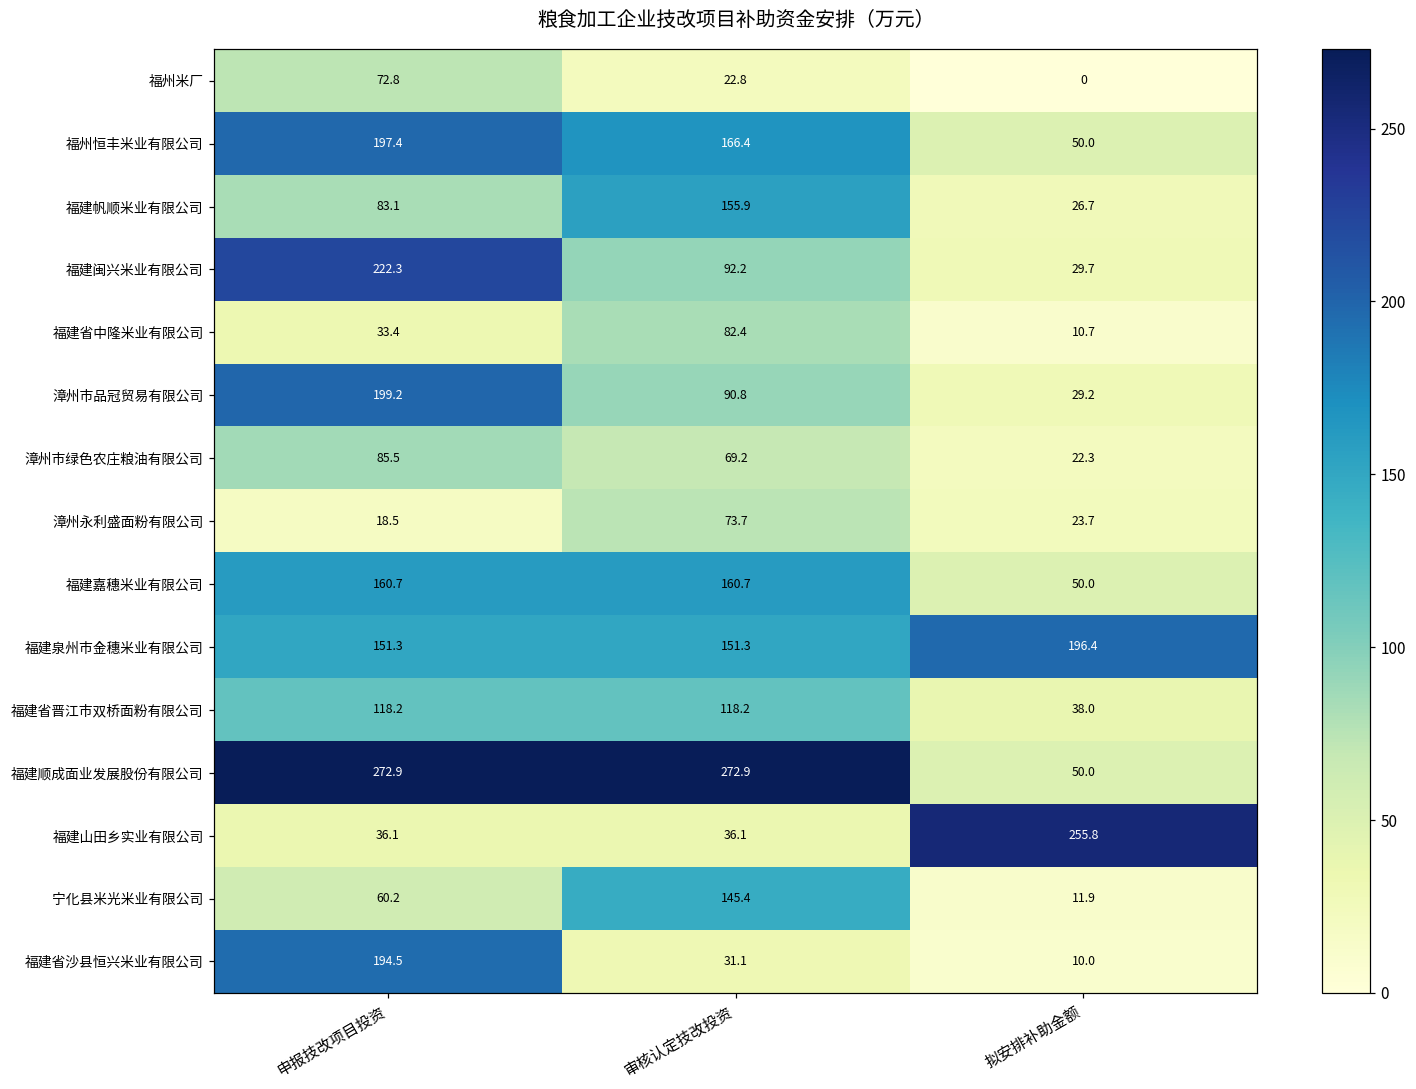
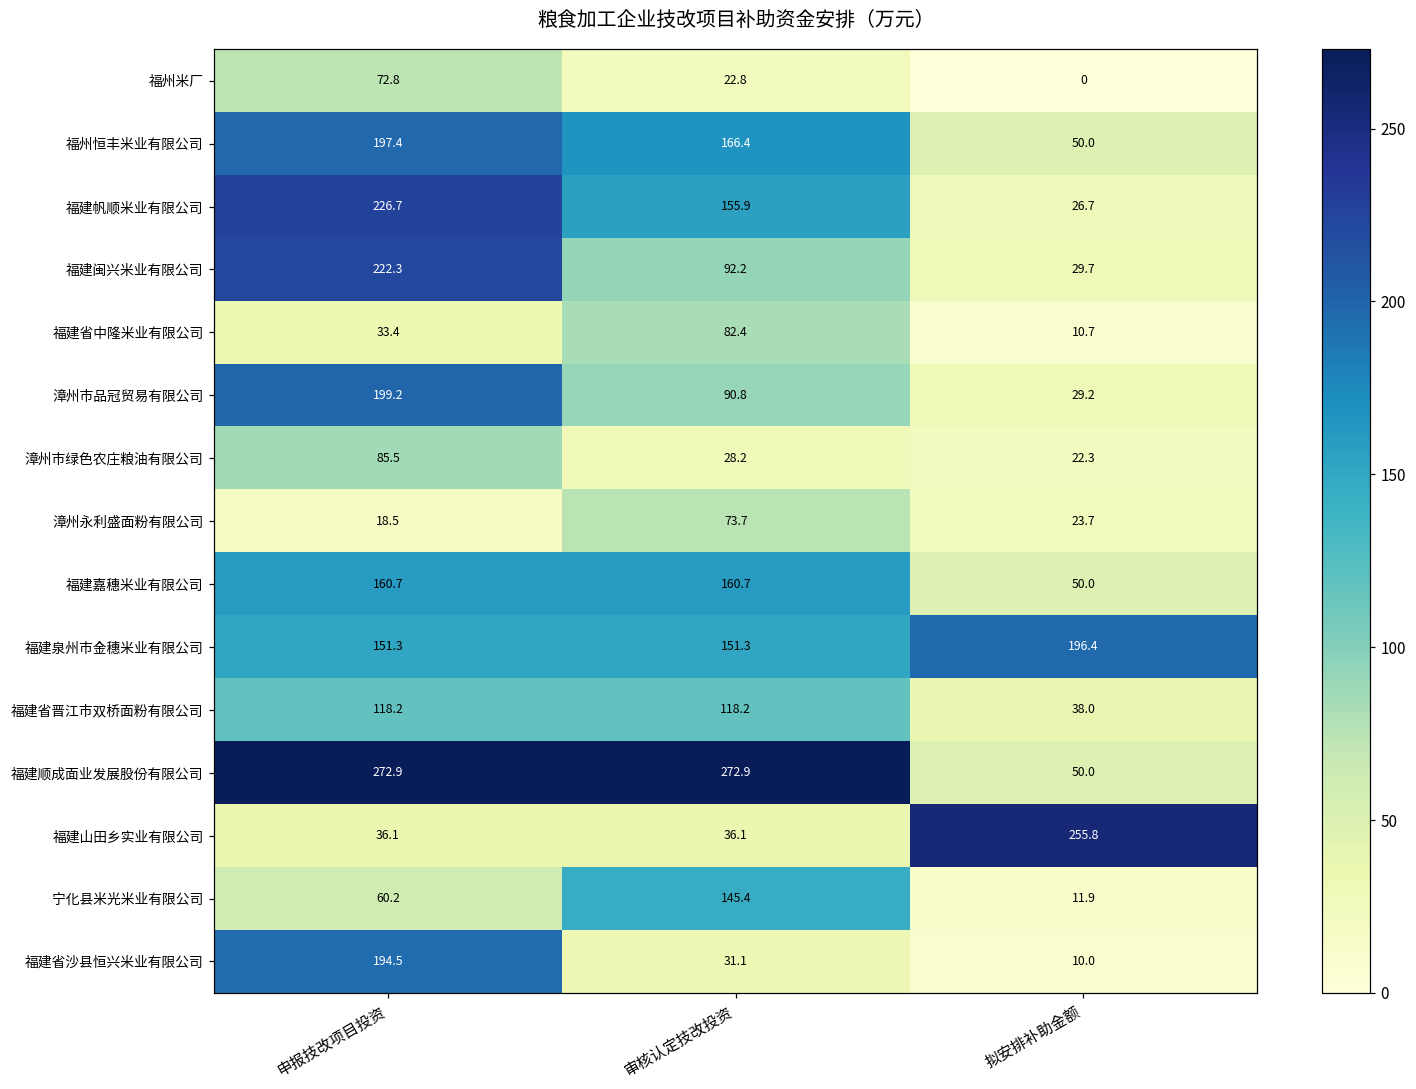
福建帆顺米业有限公司, 申报技改项目投资: 83.1 -> 226.7
漳州市绿色农庄粮油有限公司, 审核认定技改投资: 69.2 -> 28.2
